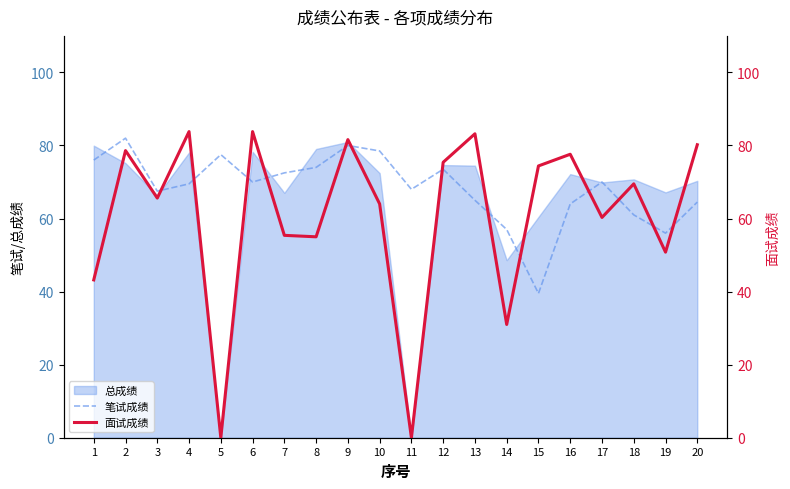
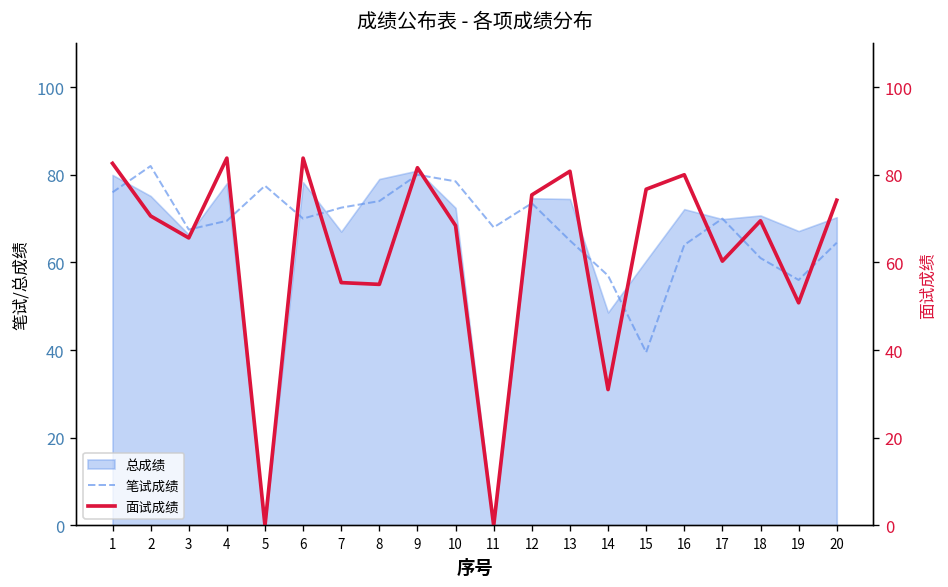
面试成绩, 1: 43 -> 83
面试成绩, 2: 79 -> 71
面试成绩, 10: 64 -> 68
面试成绩, 13: 83 -> 81
面试成绩, 15: 74 -> 77
面试成绩, 16: 78 -> 80
面试成绩, 20: 80 -> 74
